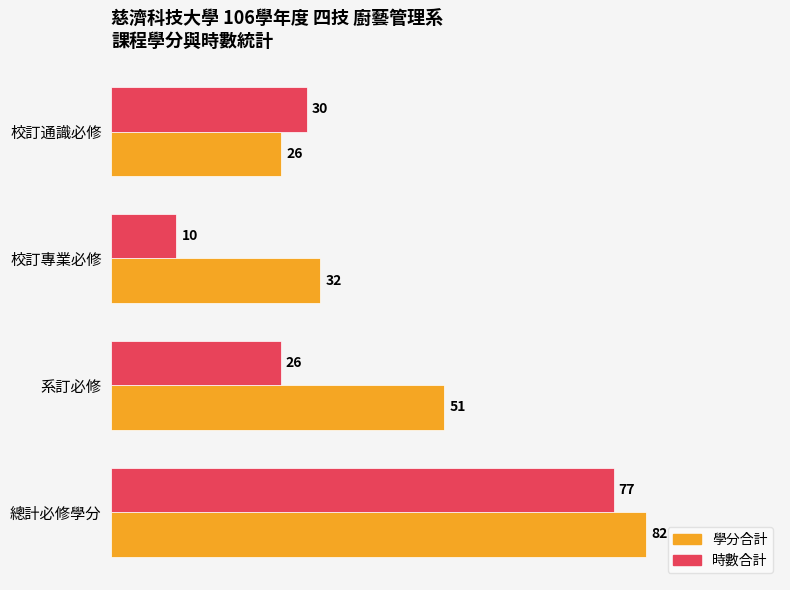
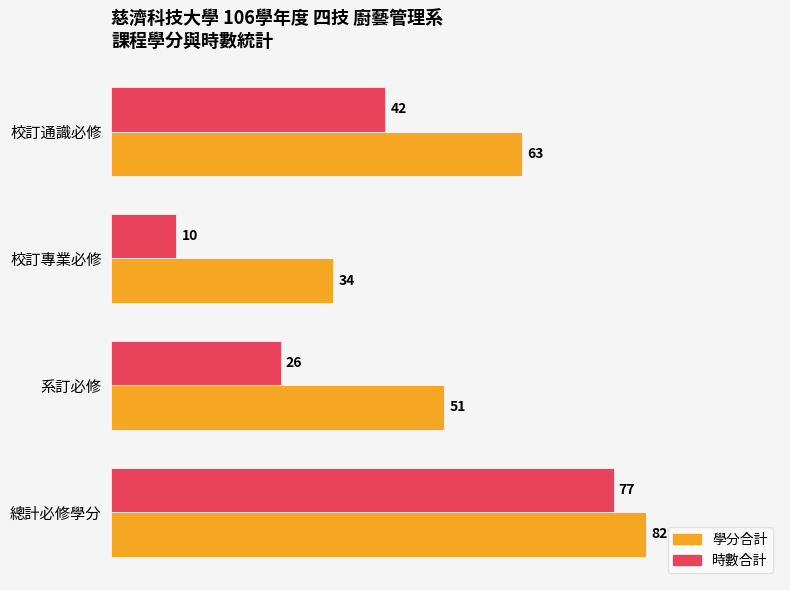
時數合計, 校訂通識必修: 30 -> 42
學分合計, 校訂通識必修: 26 -> 63
學分合計, 校訂專業必修: 32 -> 34
